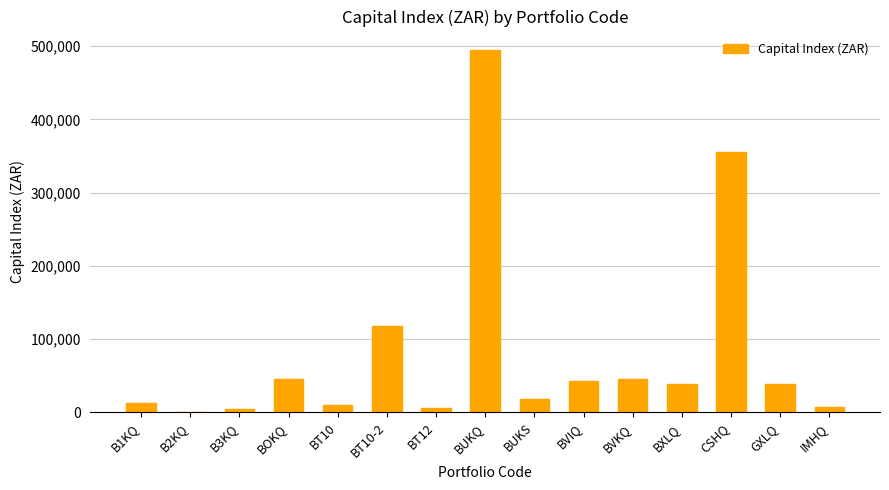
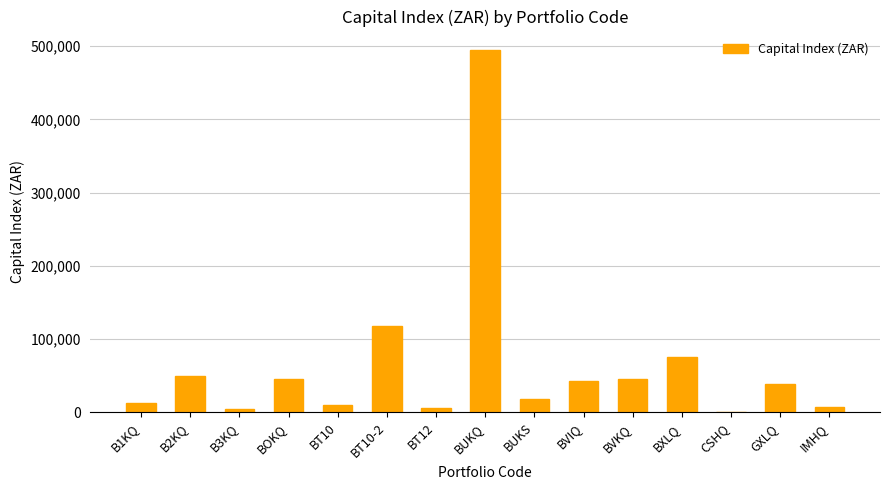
B2KQ: 0 -> 50,000
BXLQ: 40,000 -> 80,000
CSHQ: 360,000 -> 0
